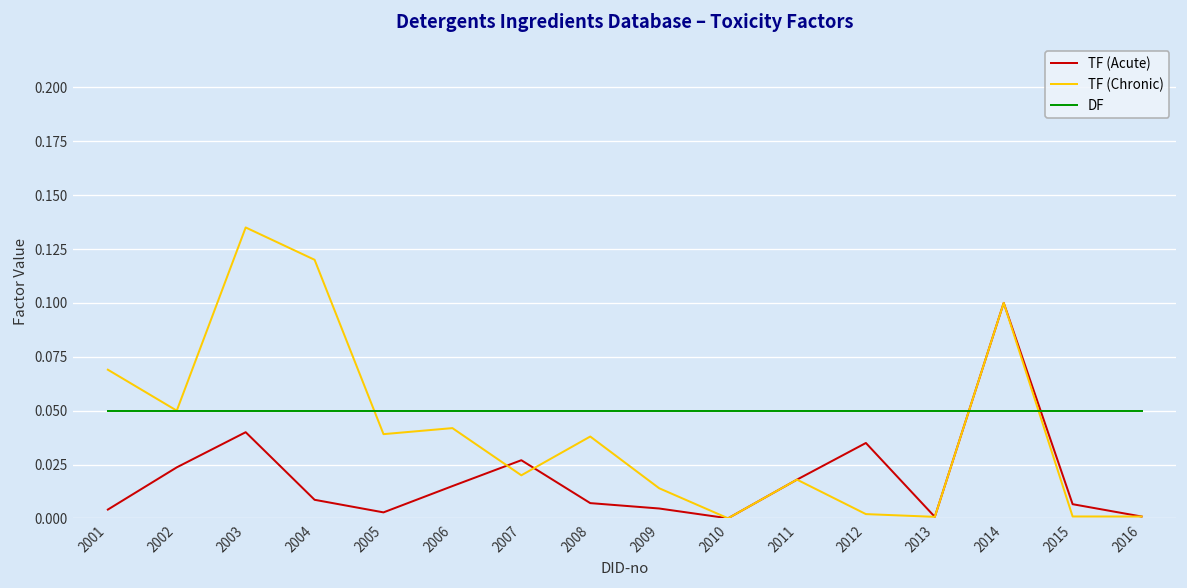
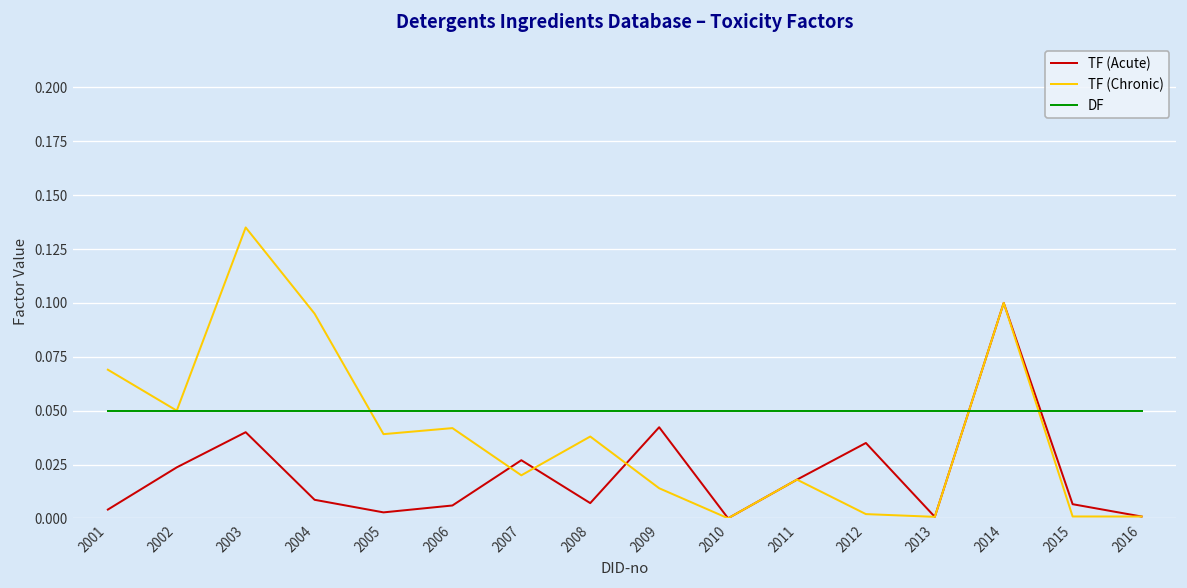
TF (Chronic), 2004: 0.120 -> 0.095
TF (Acute), 2006: 0.015 -> 0.006
TF (Acute), 2009: 0.005 -> 0.042
